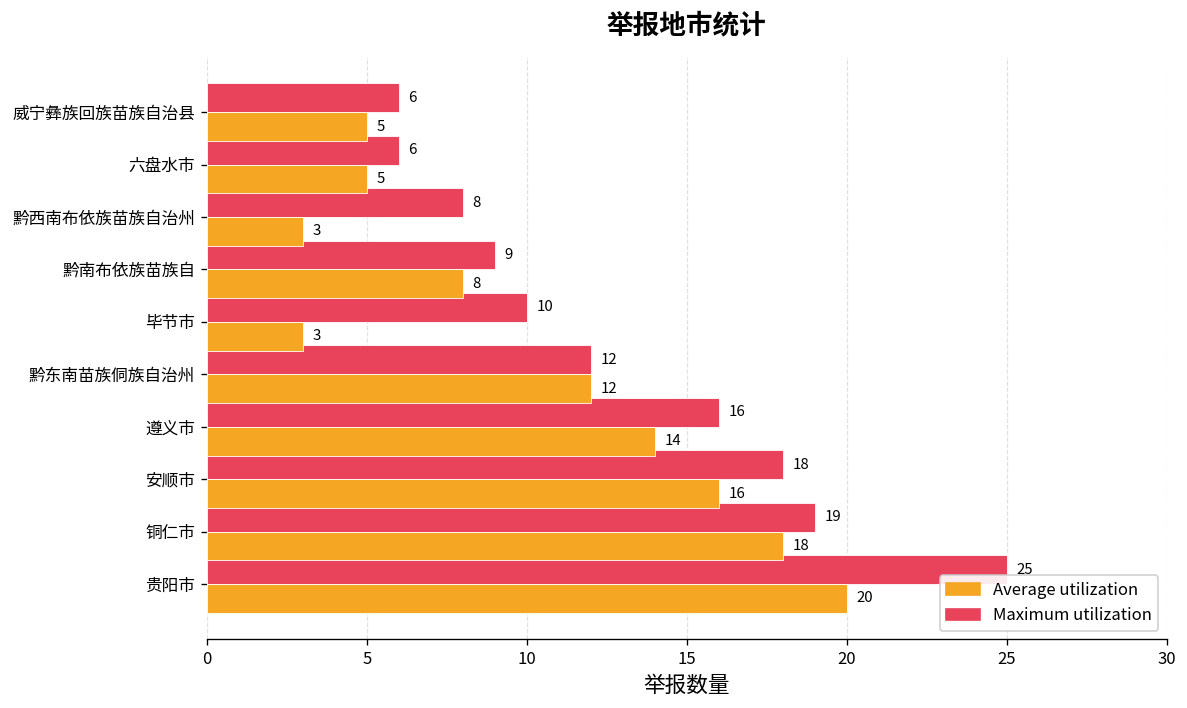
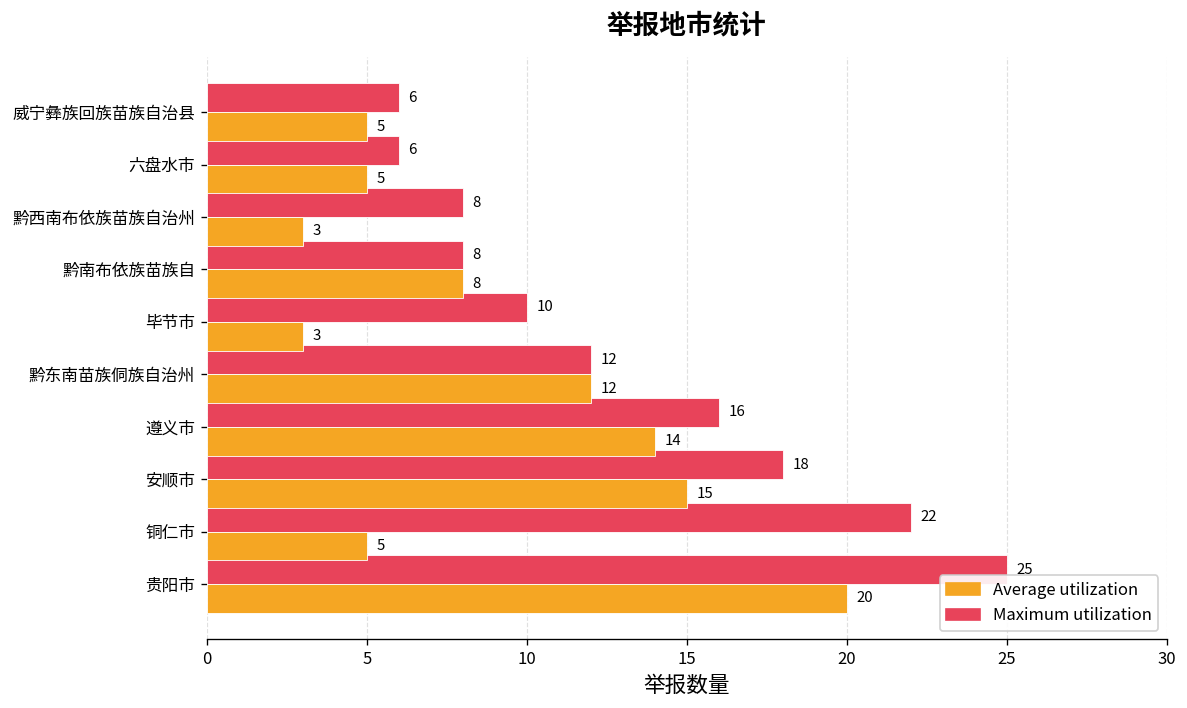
Maximum utilization, 黔南布依族苗族自: 9 -> 8
Average utilization, 安顺市: 16 -> 15
Maximum utilization, 铜仁市: 19 -> 22
Average utilization, 铜仁市: 18 -> 5
